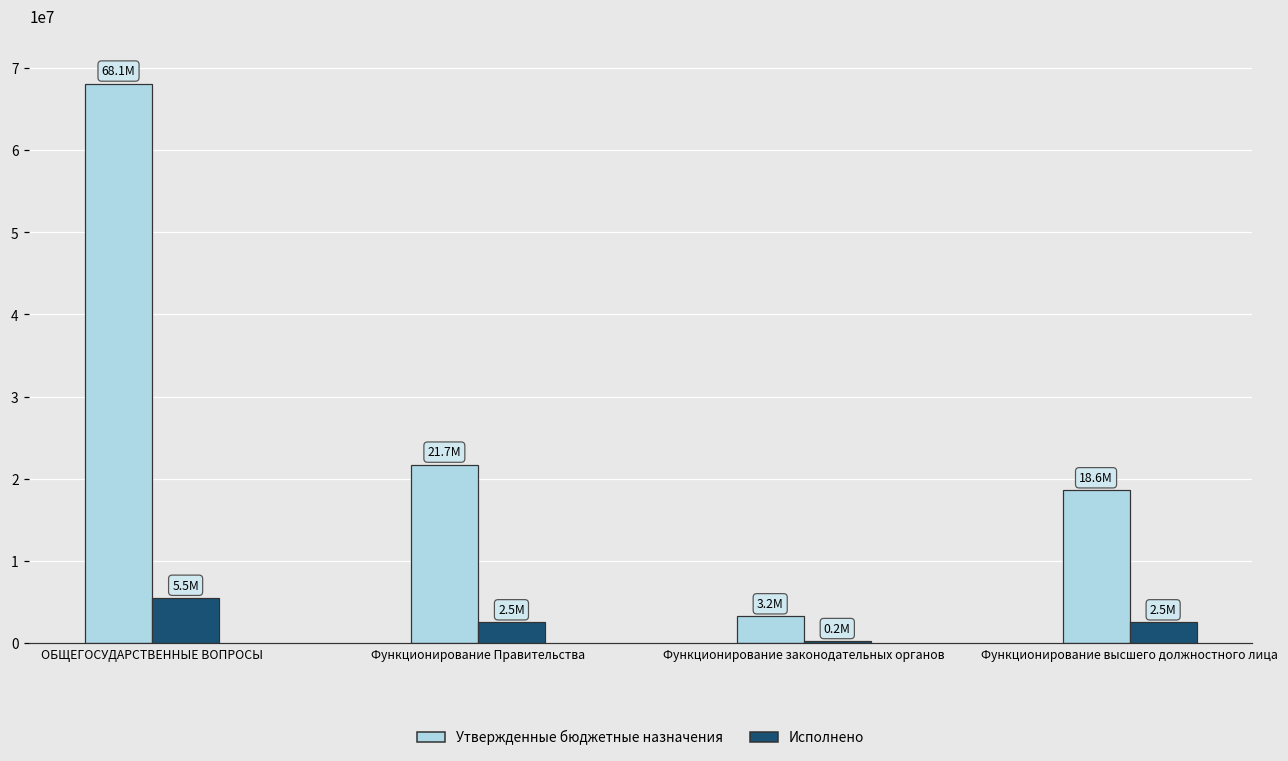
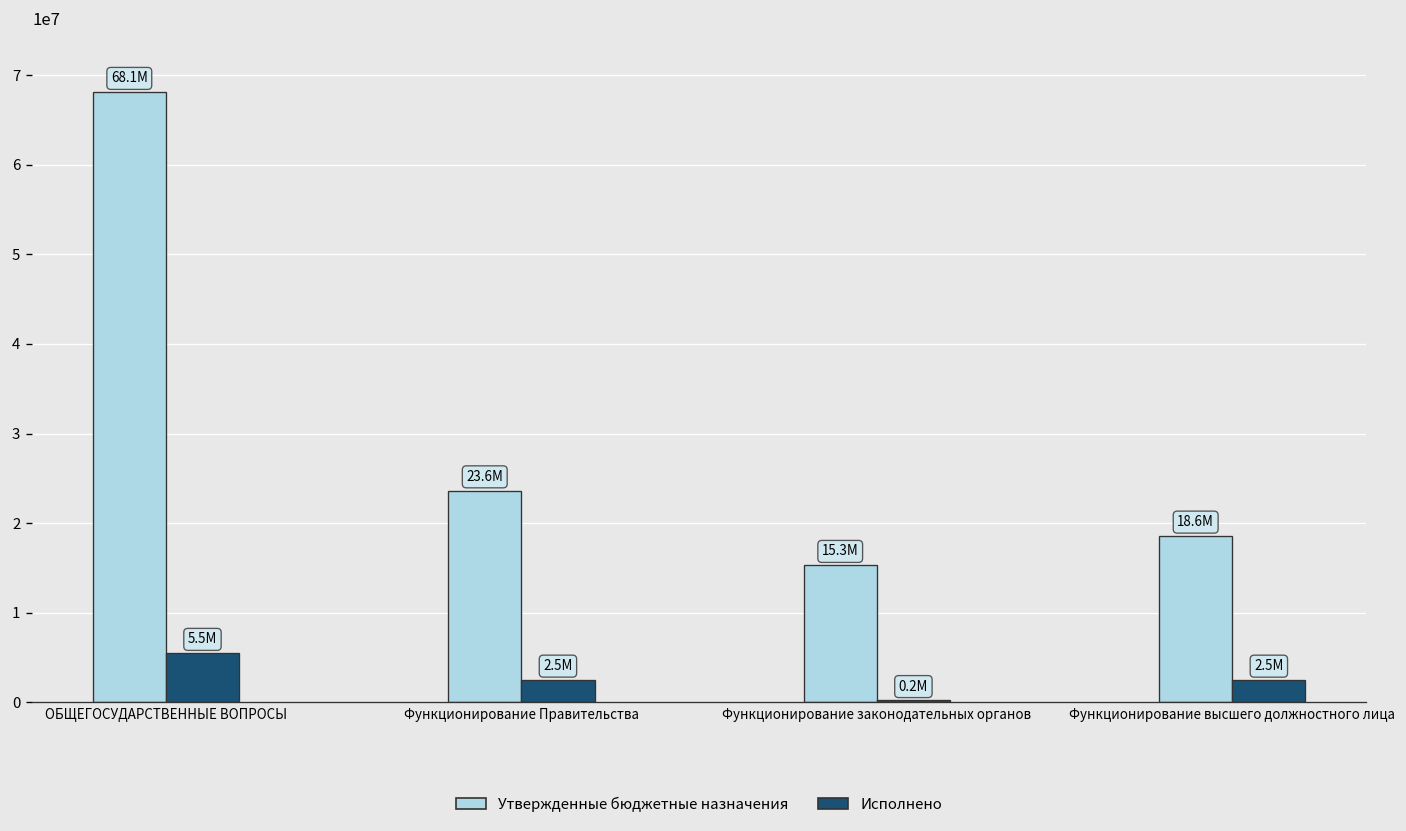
Утвержденные бюджетные назначения, Функционирование Правительства: 21.7M -> 23.6M
Утвержденные бюджетные назначения, Функционирование законодательных органов: 3.2M -> 15.3M
